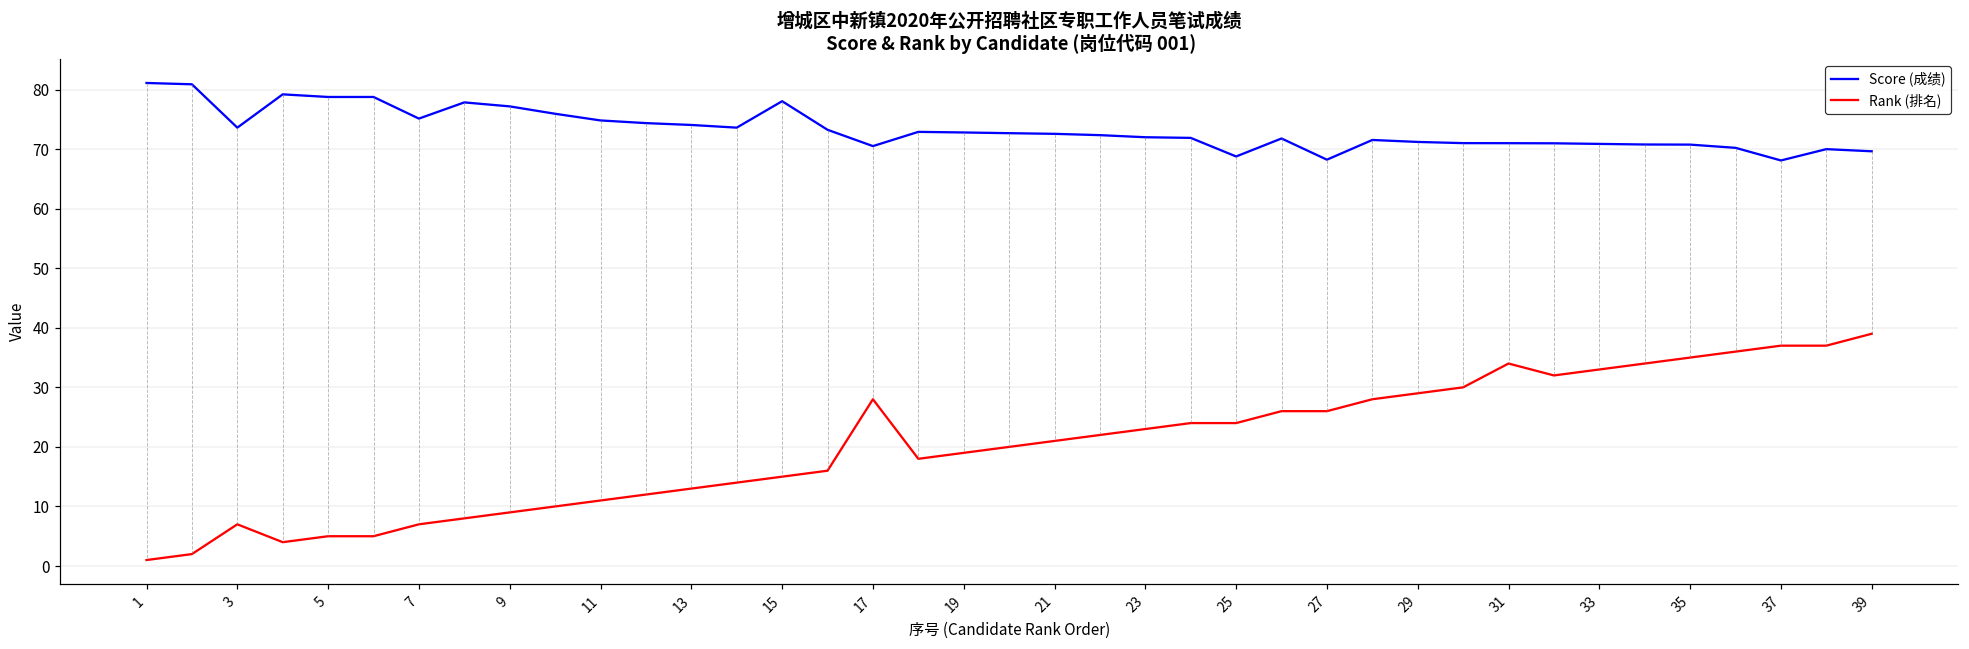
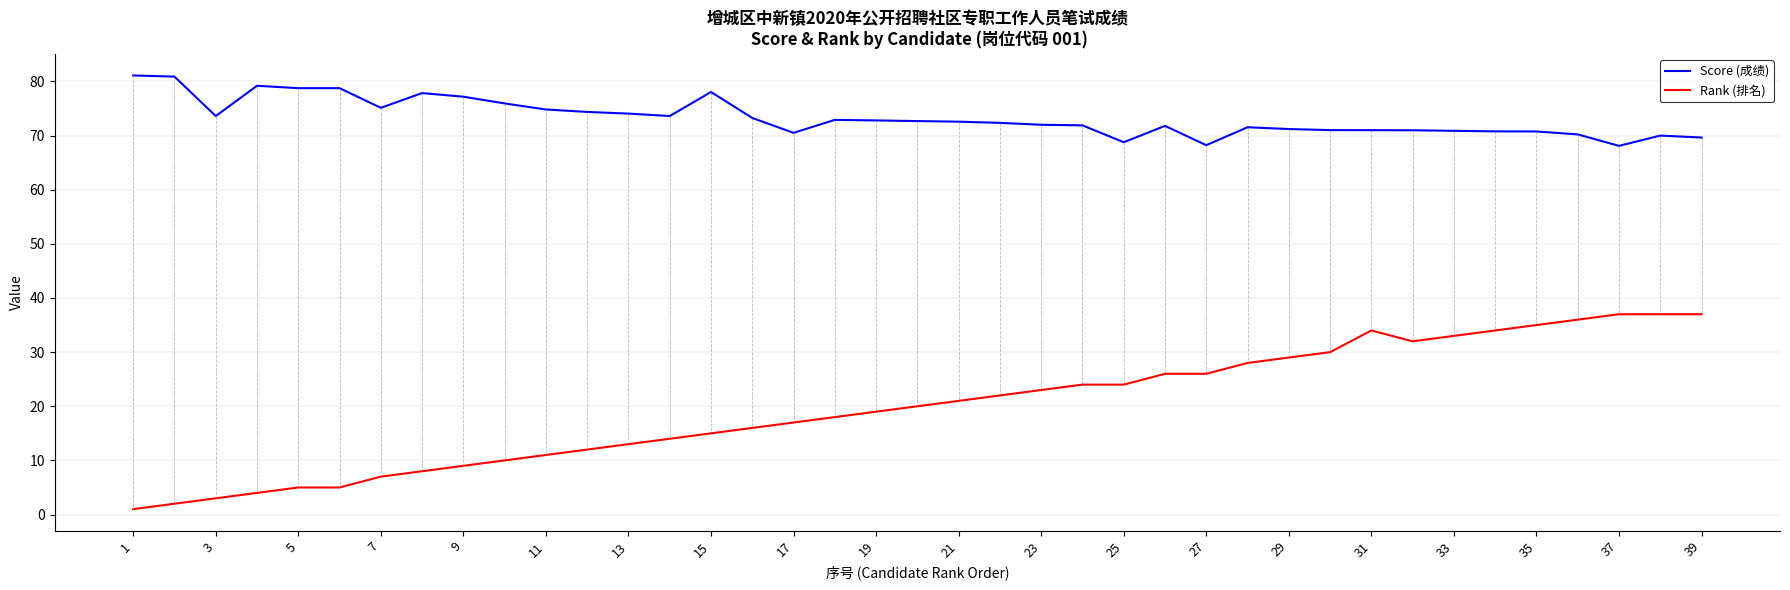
Rank (排名), 3: 7 -> 3
Rank (排名), 17: 28 -> 17
Rank (排名), 39: 39 -> 37
